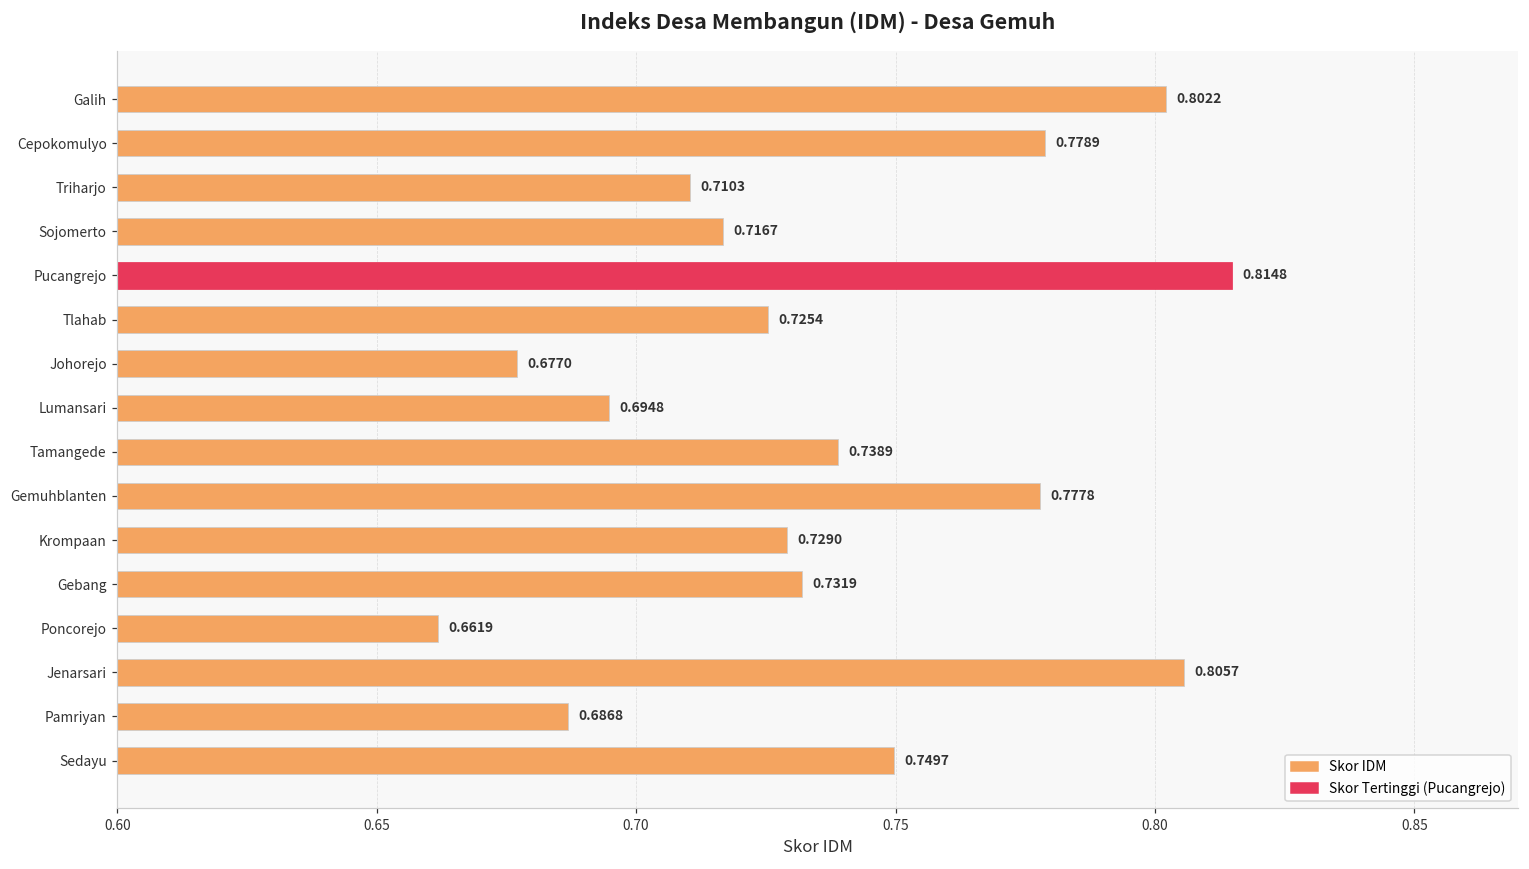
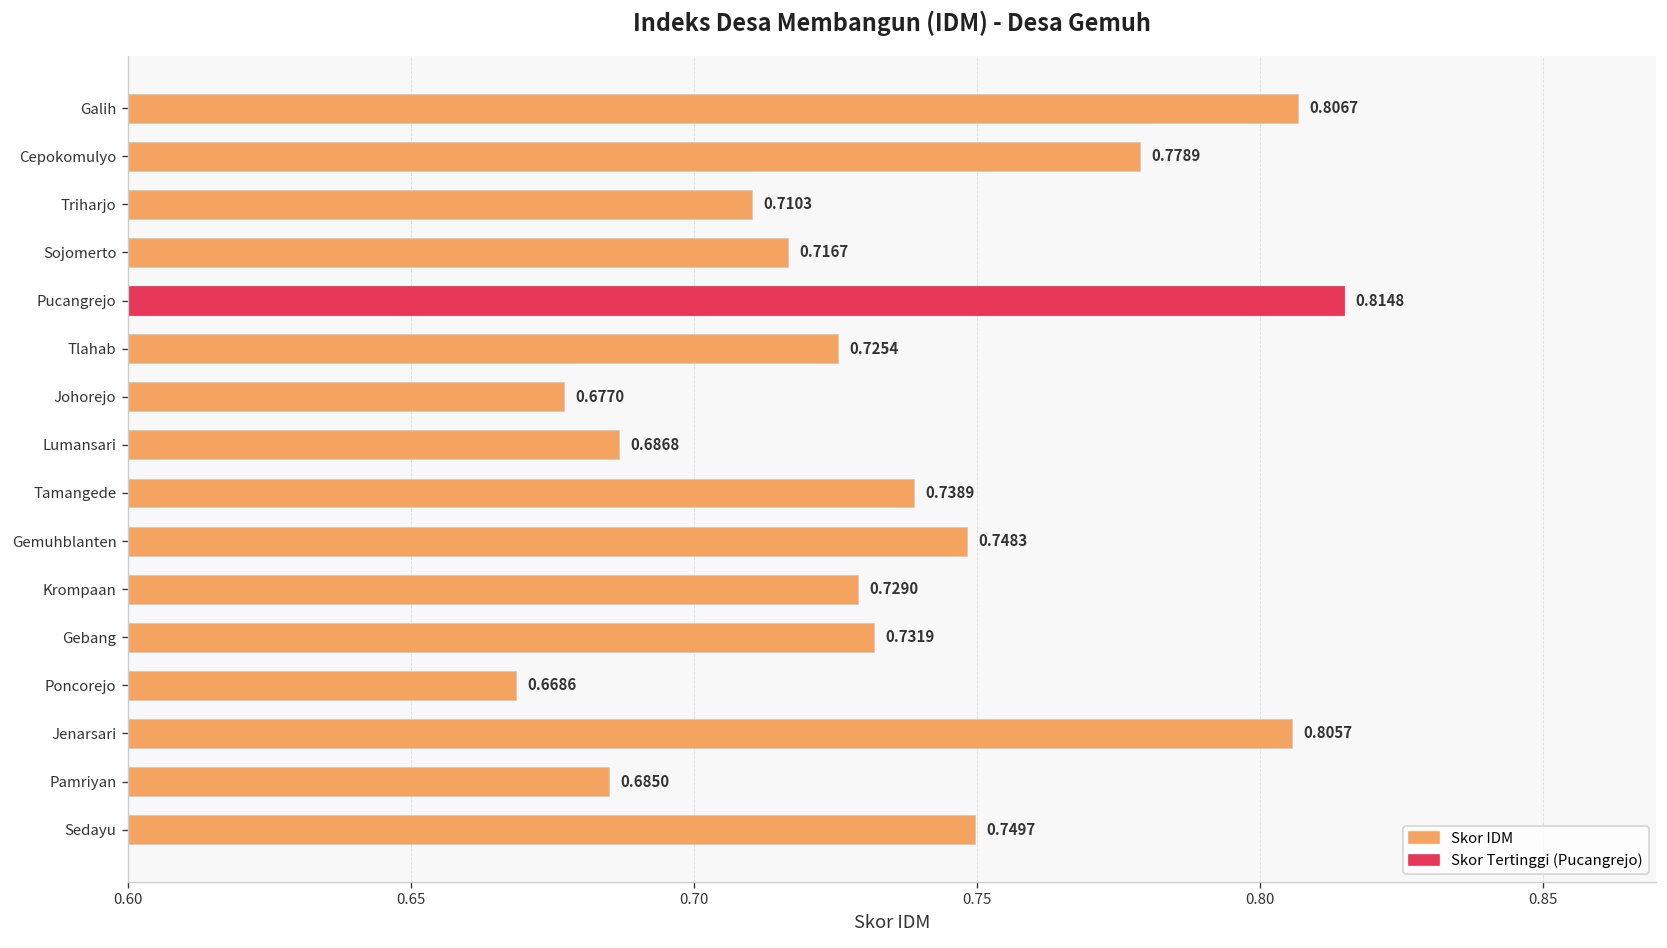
Galih: 0.8022 -> 0.8067
Lumansari: 0.6948 -> 0.6868
Gemuhblanten: 0.7778 -> 0.7483
Poncorejo: 0.6619 -> 0.6686
Pamriyan: 0.6868 -> 0.6850
